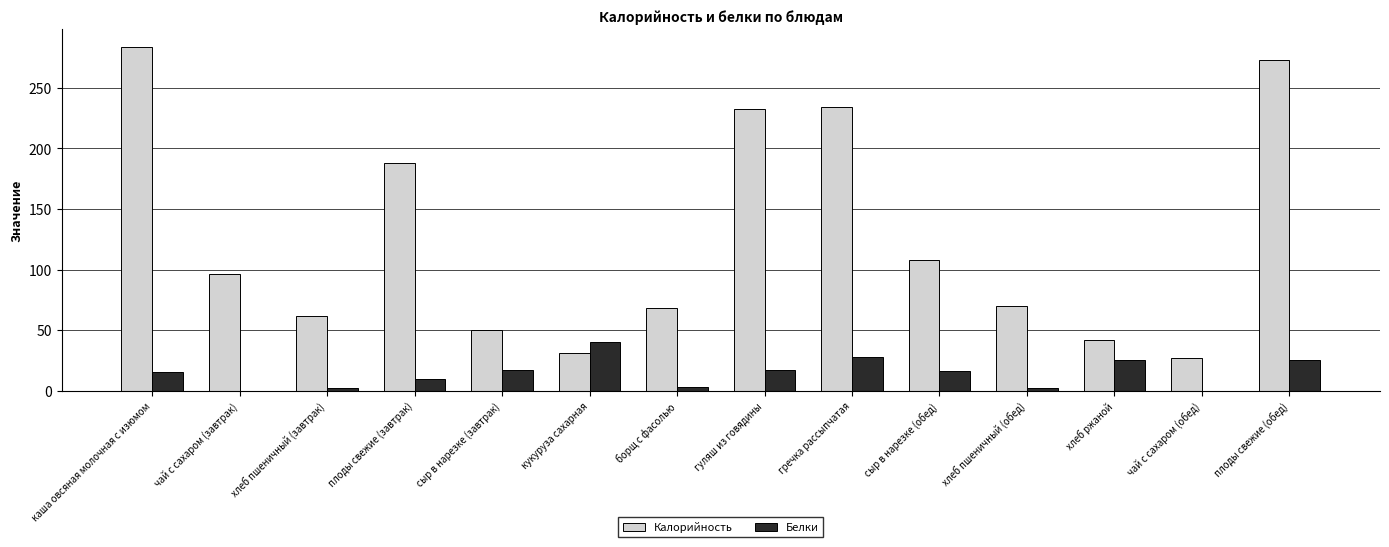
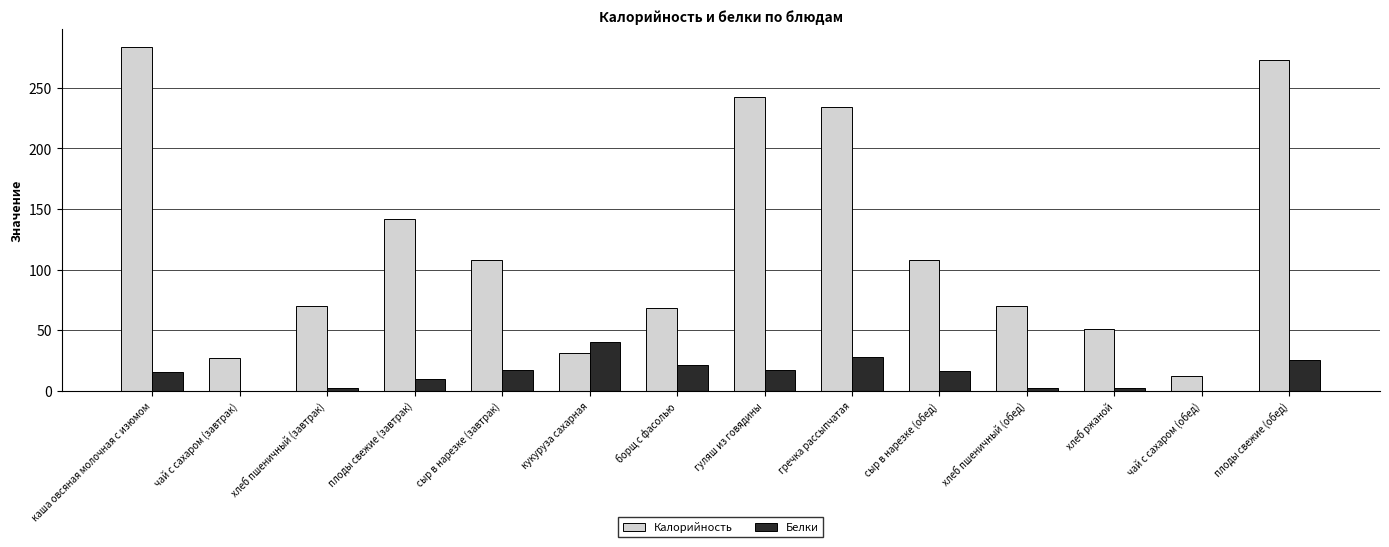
Калорийность, чай с сахаром (завтрак): 96 -> 27
Калорийность, хлеб пшеничный (завтрак): 61 -> 70
Калорийность, плоды свежие (завтрак): 188 -> 142
Калорийность, сыр в нарезке (завтрак): 50 -> 108
Белки, борщ с фасолью: 3 -> 21
Калорийность, гуляш из говядины: 232 -> 242
Калорийность, хлеб ржаной: 42 -> 51
Белки, хлеб ржаной: 26 -> 2
Калорийность, чай с сахаром (обед): 27 -> 12
